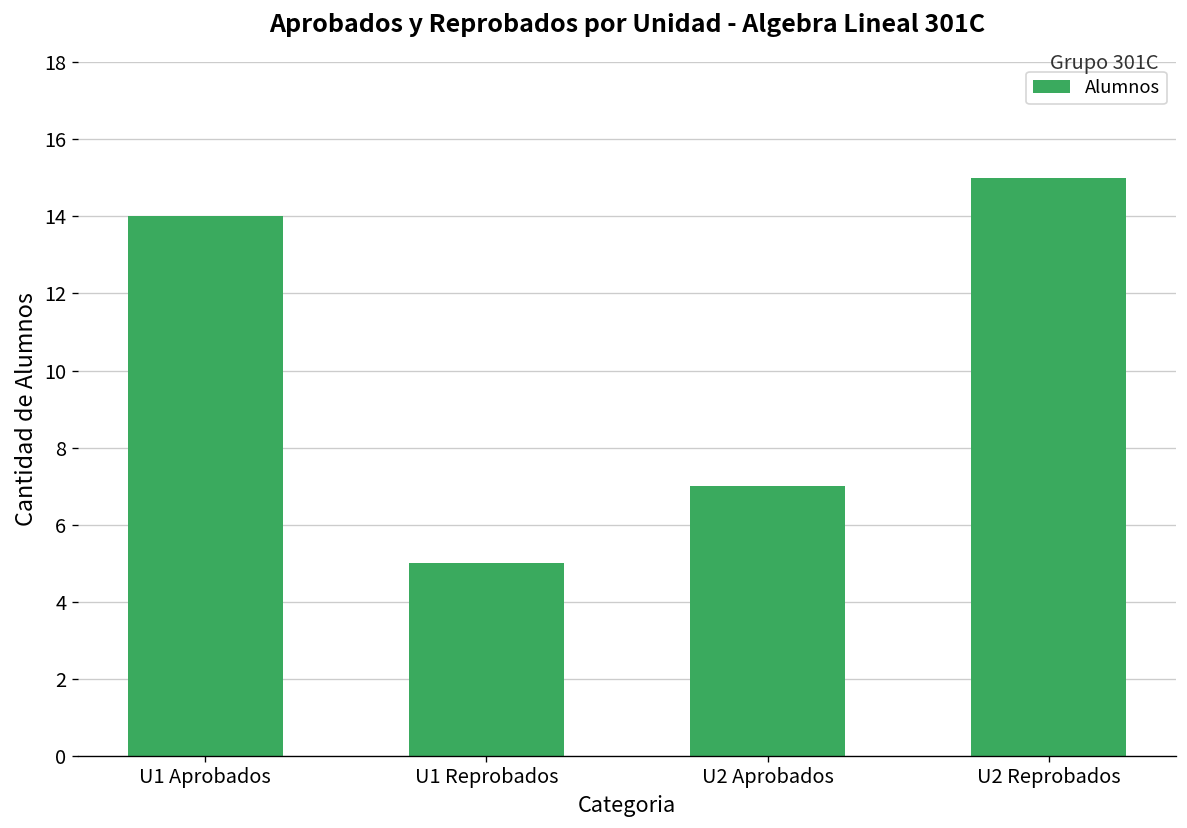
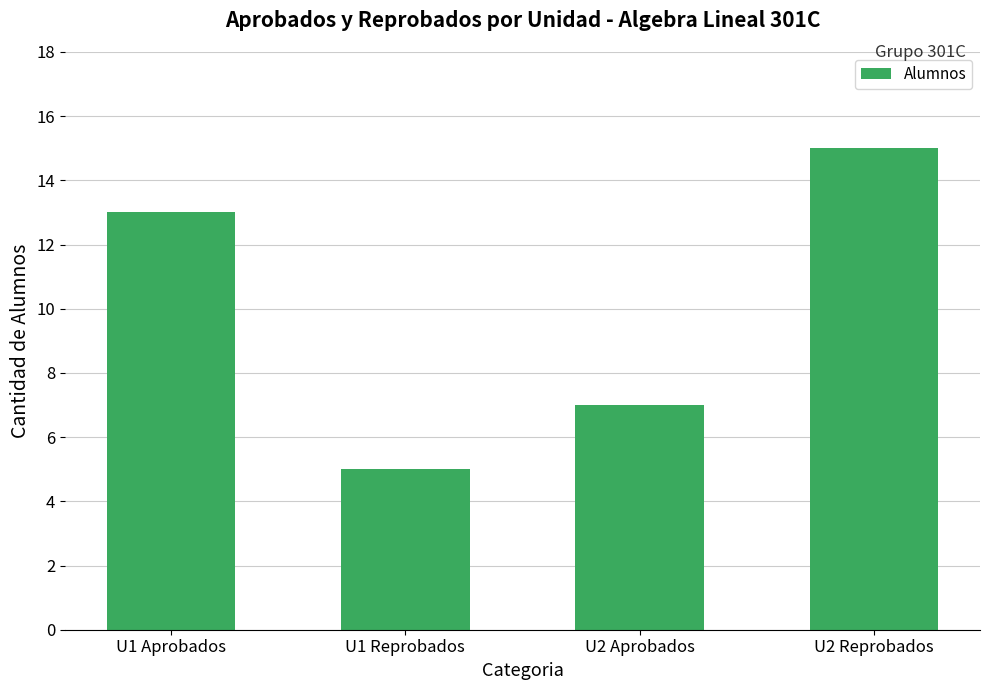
U1 Aprobados: 14 -> 13
